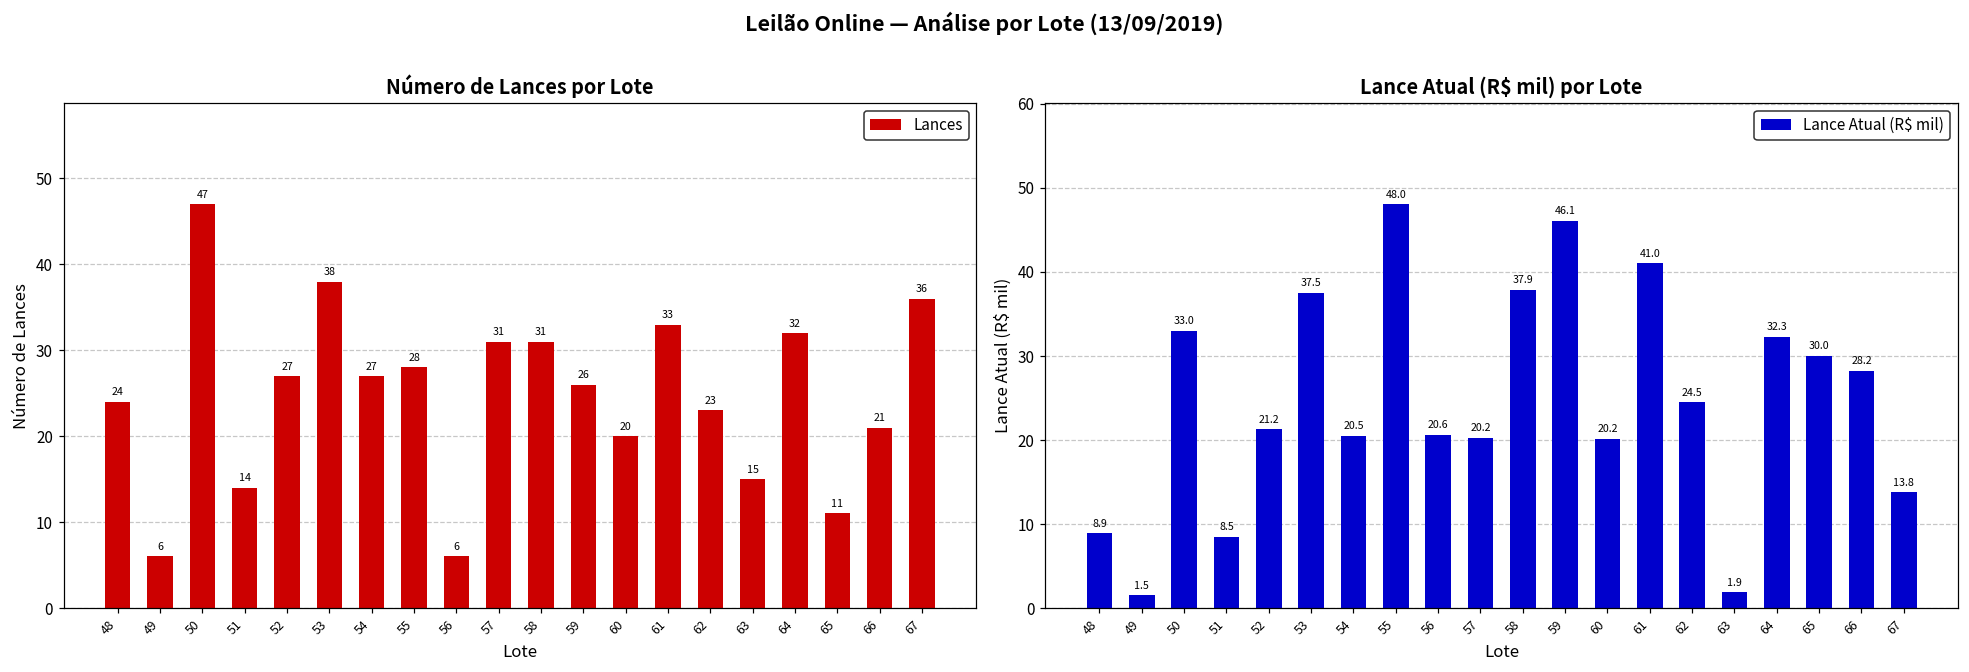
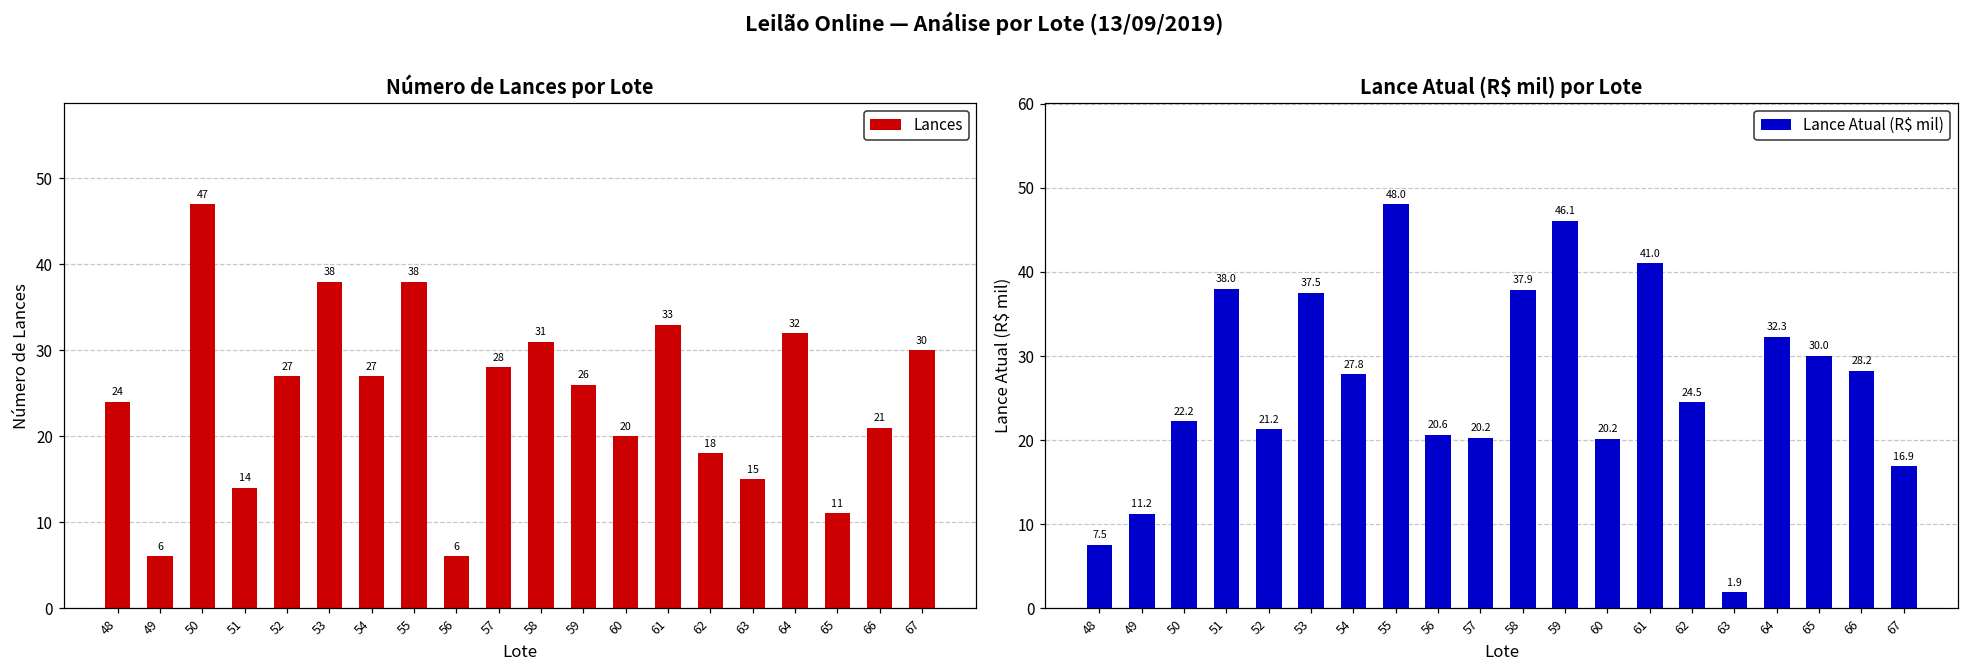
Número de Lances por Lote, 55: 28 -> 38
Número de Lances por Lote, 57: 31 -> 28
Número de Lances por Lote, 62: 23 -> 18
Número de Lances por Lote, 67: 36 -> 30
Lance Atual (R$ mil) por Lote, 48: 8.9 -> 7.5
Lance Atual (R$ mil) por Lote, 49: 1.5 -> 11.2
Lance Atual (R$ mil) por Lote, 50: 33.0 -> 22.2
Lance Atual (R$ mil) por Lote, 51: 8.5 -> 38.0
Lance Atual (R$ mil) por Lote, 54: 20.5 -> 27.8
Lance Atual (R$ mil) por Lote, 67: 13.8 -> 16.9
